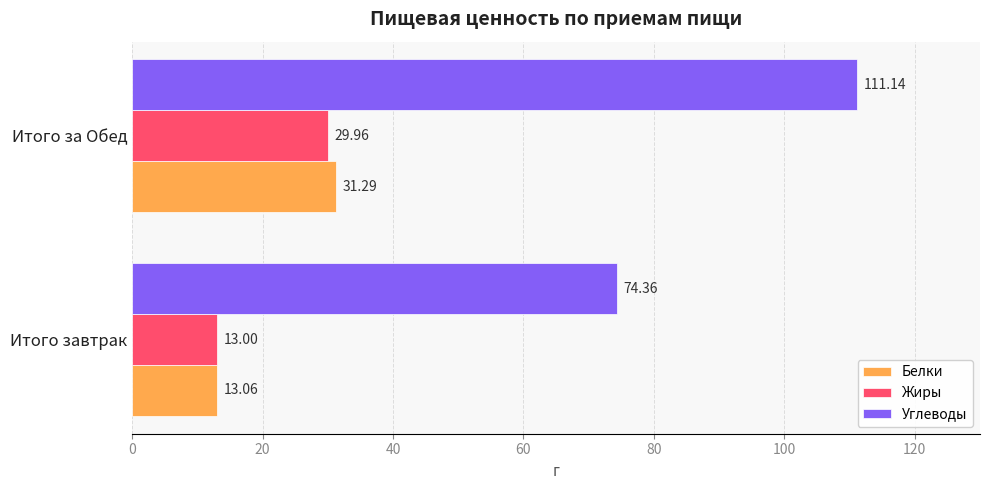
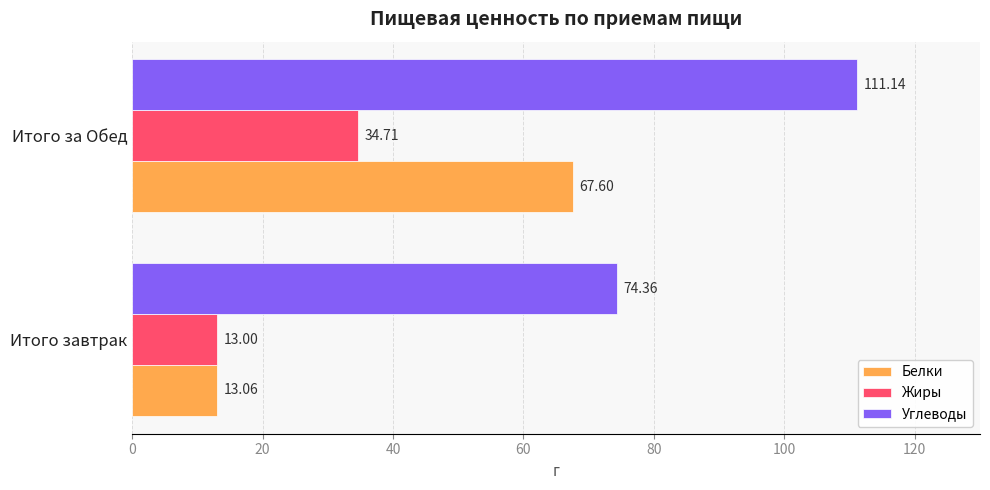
Жиры, Итого за Обед: 29.96 -> 34.71
Белки, Итого за Обед: 31.29 -> 67.60
